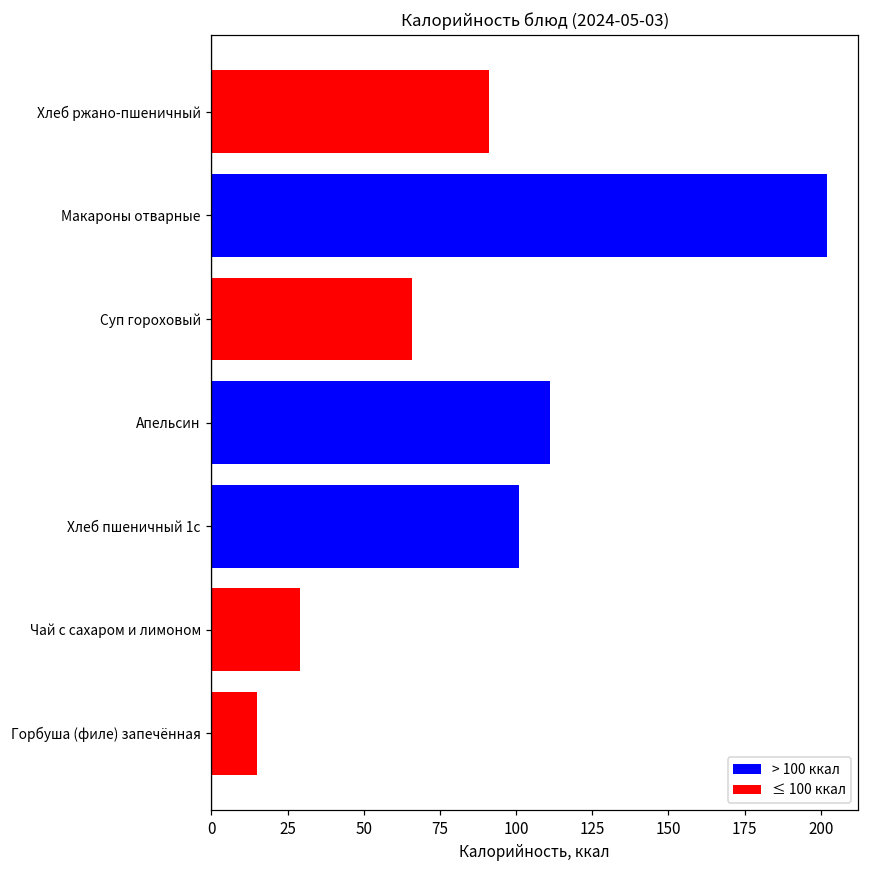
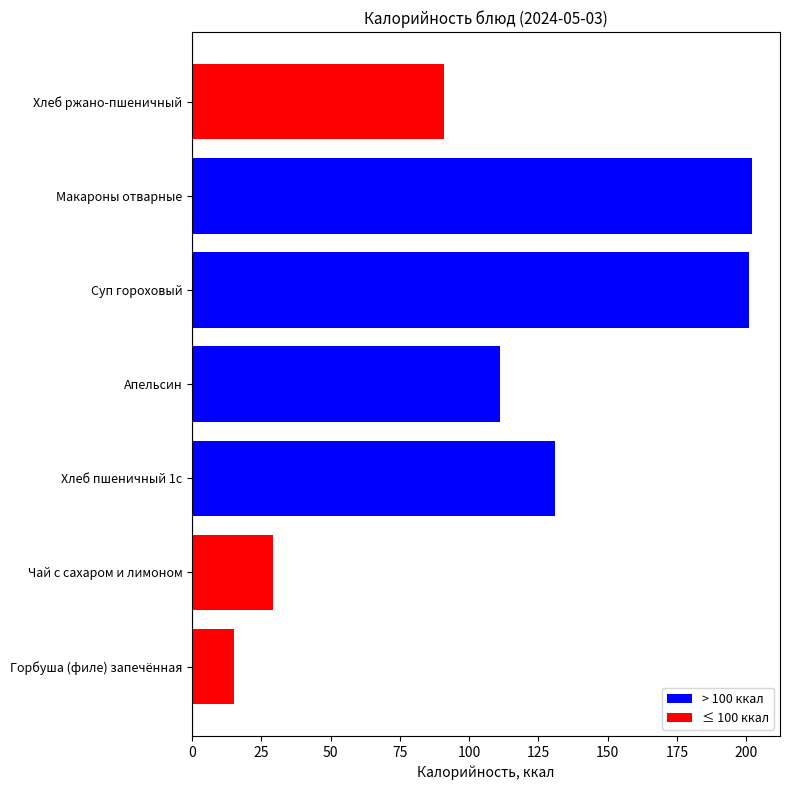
Суп гороховый: 66 -> 201
Хлеб пшеничный 1с: 101 -> 131
